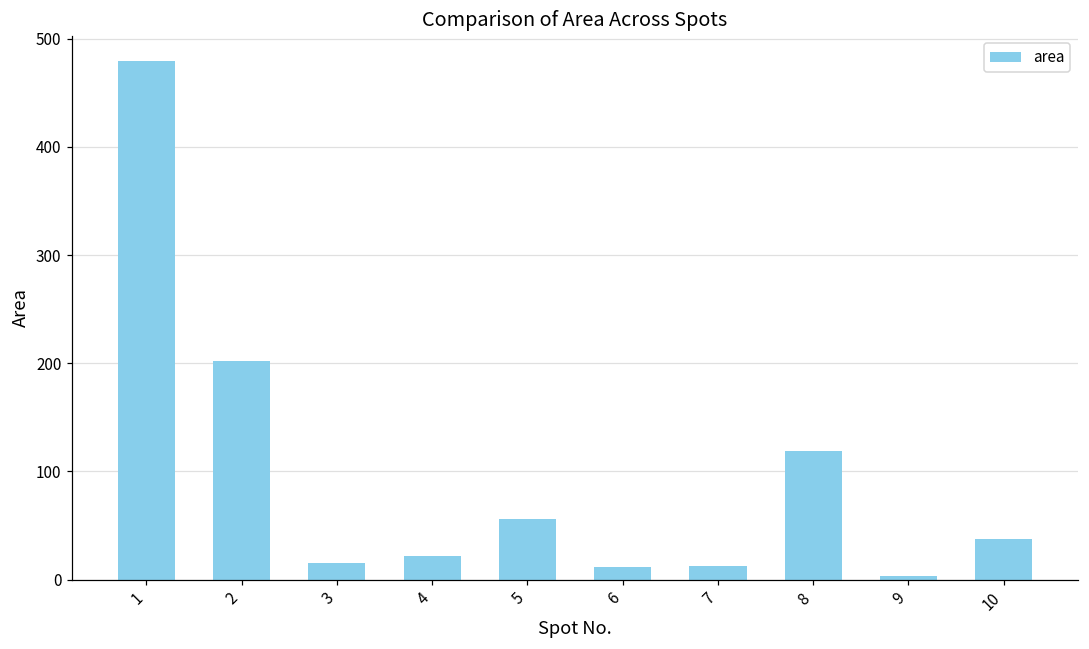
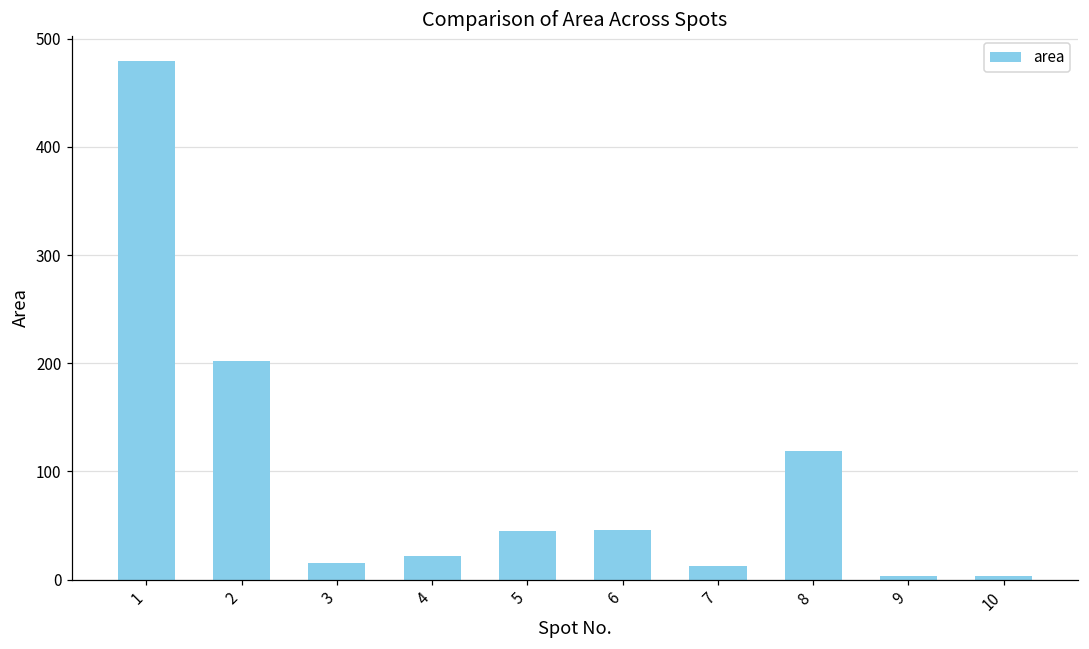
5: 60 -> 50
6: 10 -> 50
10: 40 -> 0
